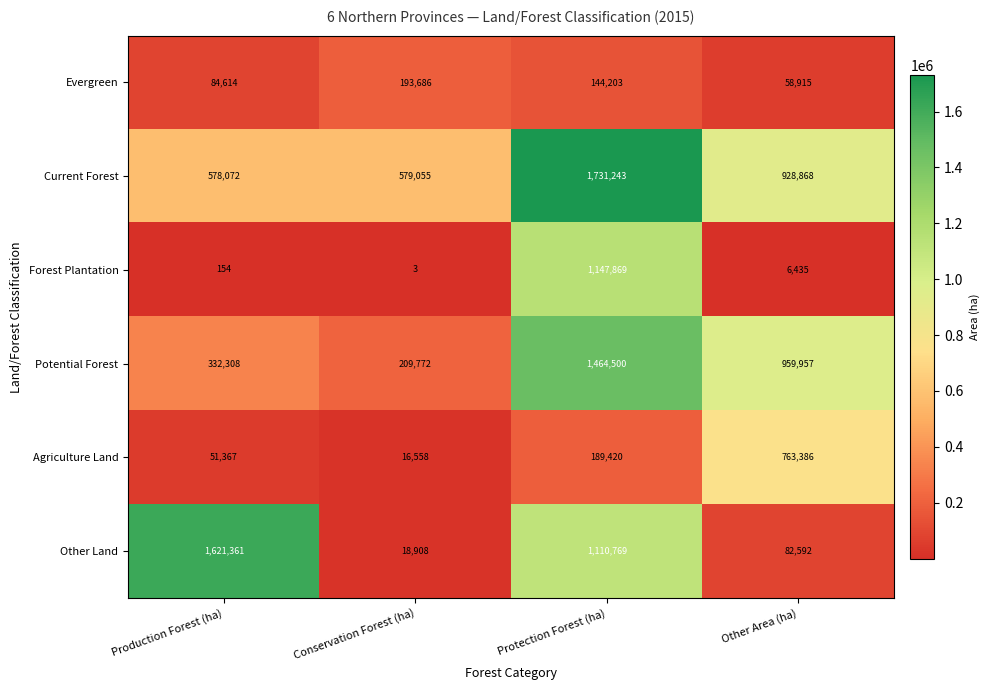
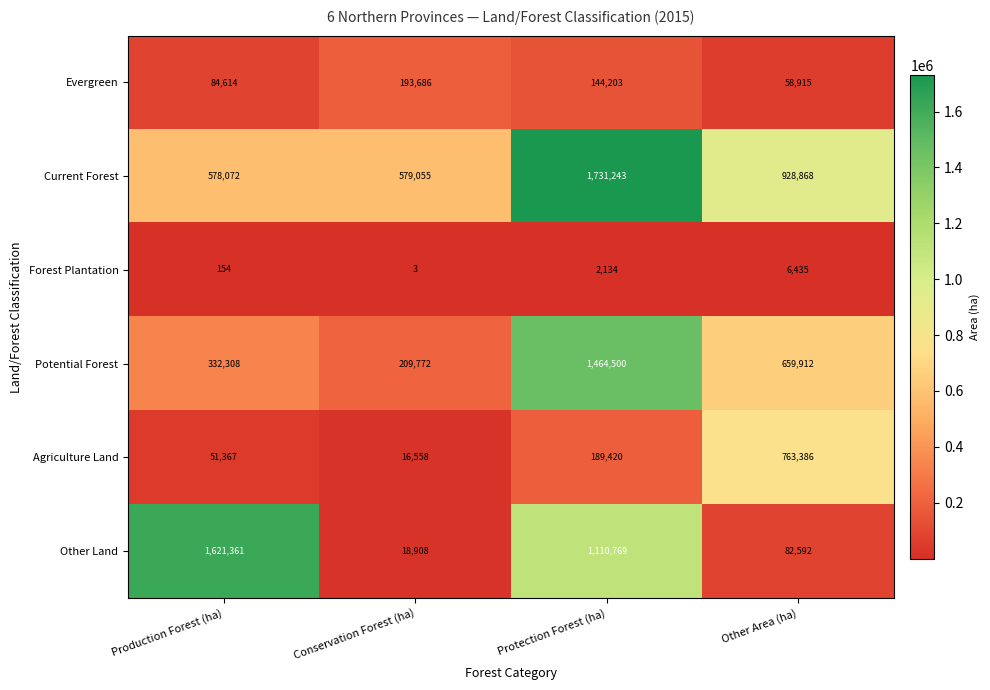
Forest Plantation, Protection Forest (ha): 1,147,869 -> 2,134
Potential Forest, Other Area (ha): 959,957 -> 659,912
